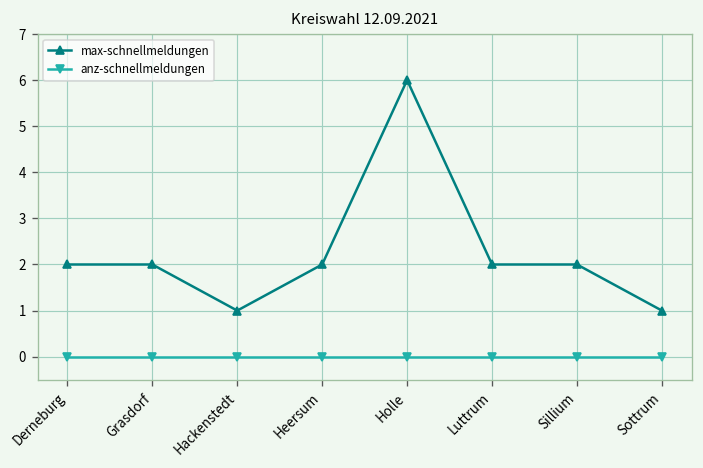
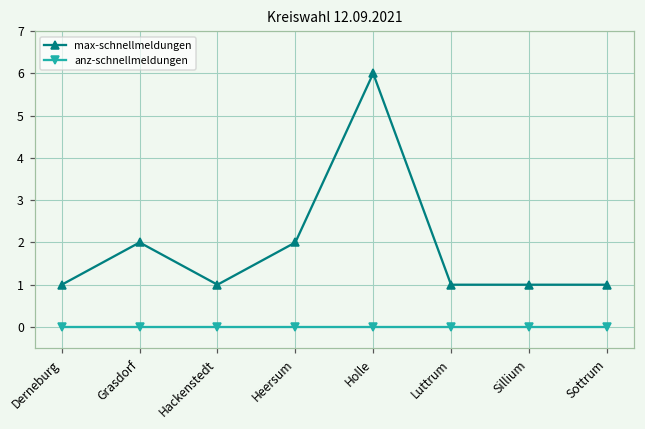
max-schnellmeldungen, Derneburg: 2 -> 1
max-schnellmeldungen, Luttrum: 2 -> 1
max-schnellmeldungen, Sillium: 2 -> 1
